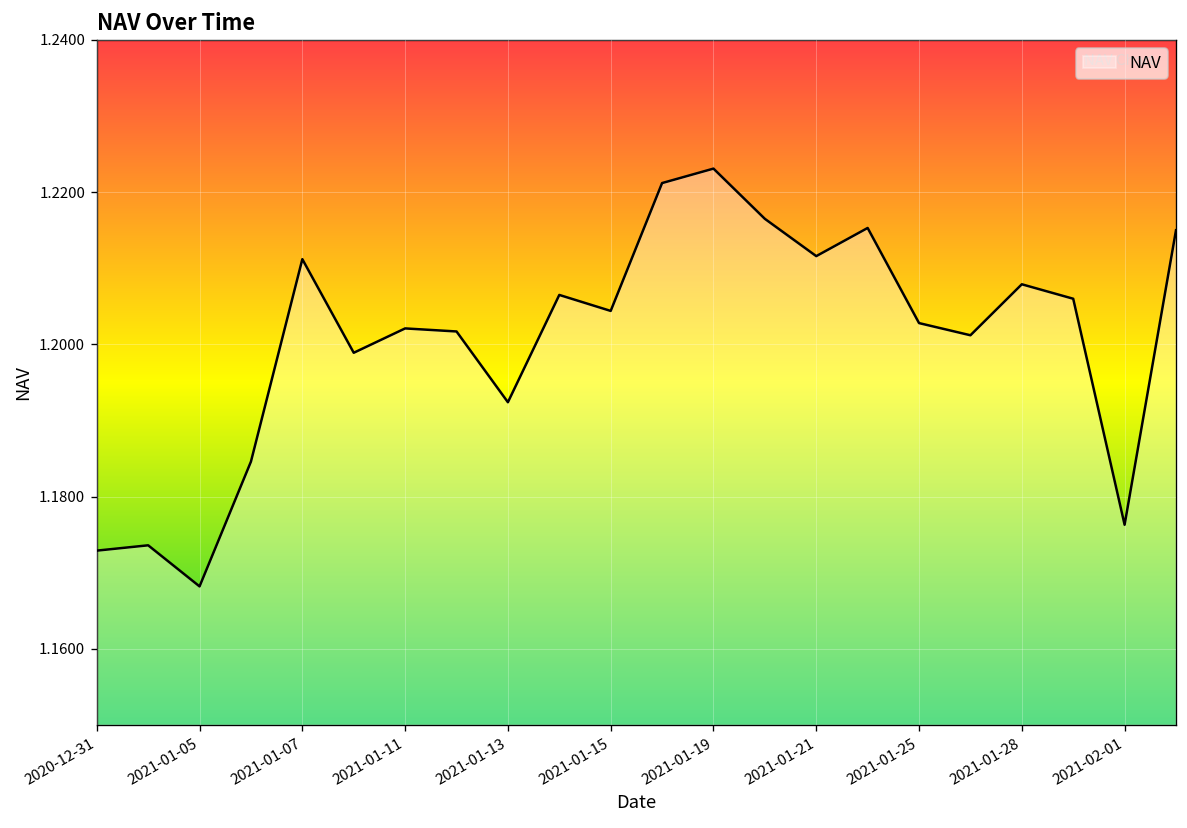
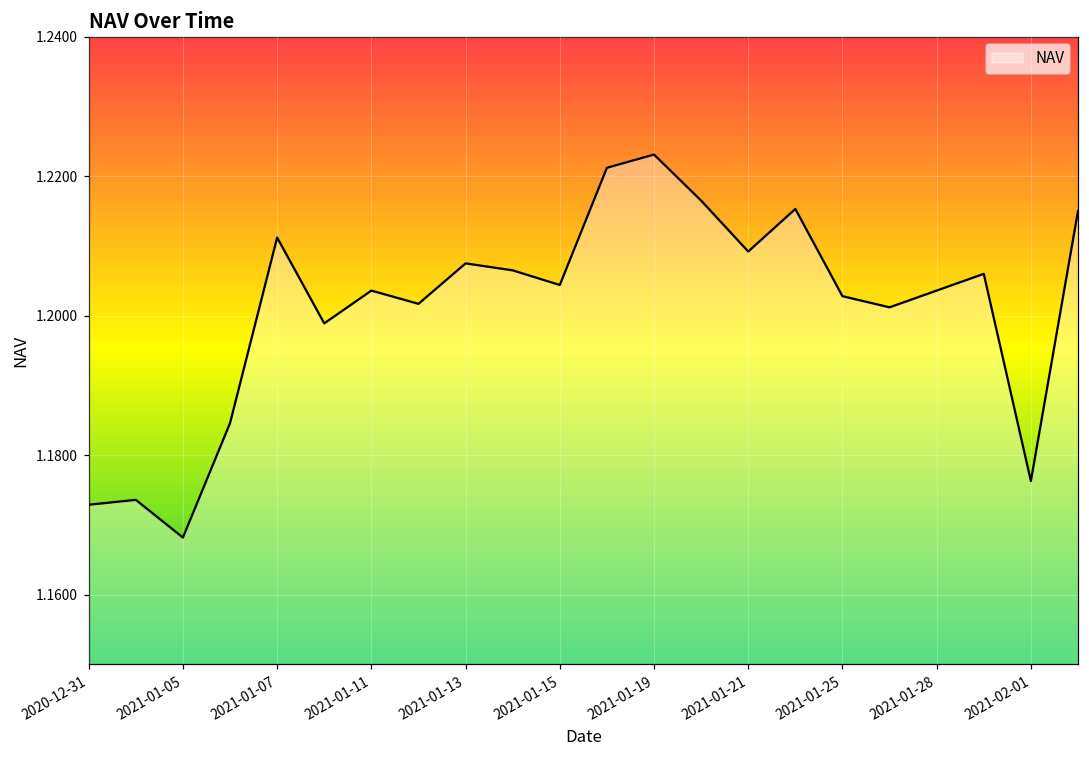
2021-01-11: 1.202 -> 1.204
2021-01-13: 1.192 -> 1.208
2021-01-21: 1.212 -> 1.209
2021-01-28: 1.208 -> 1.204
